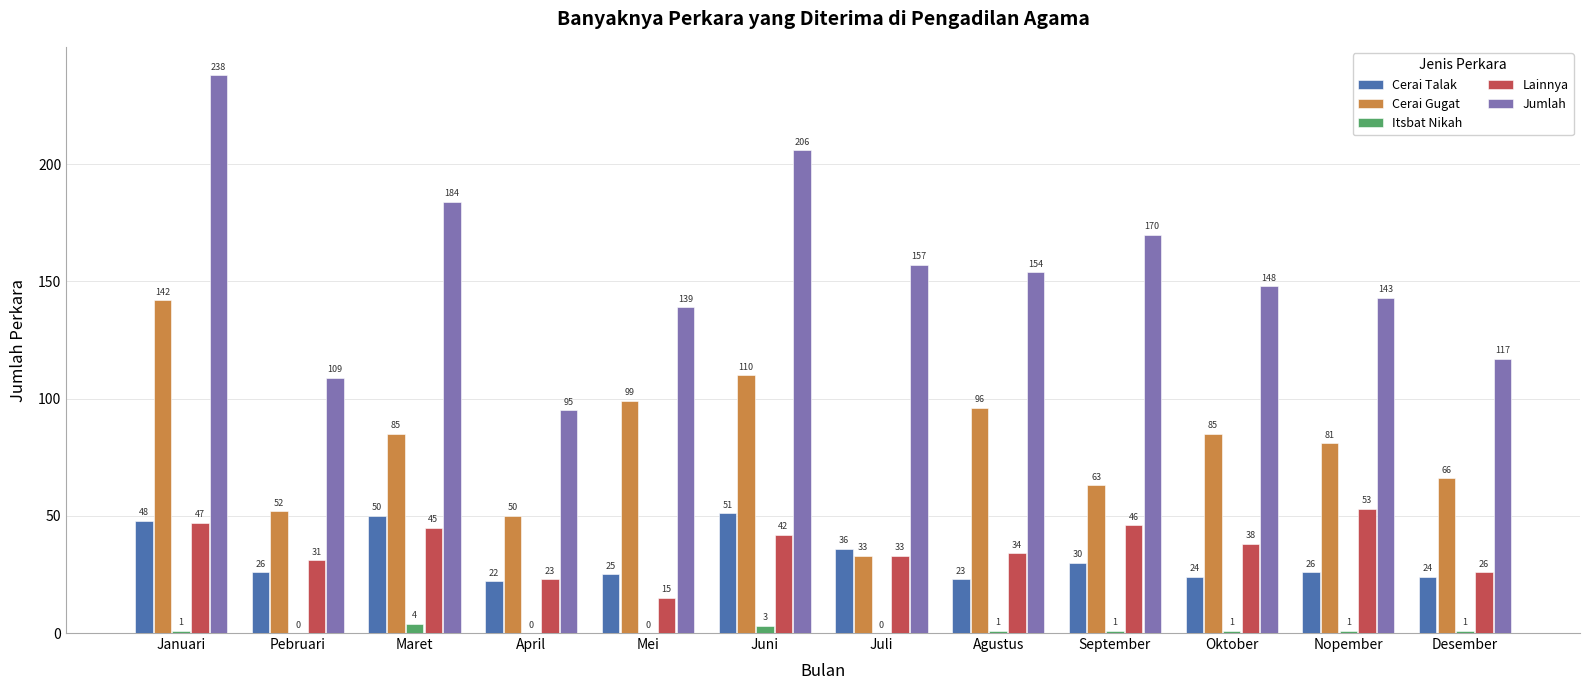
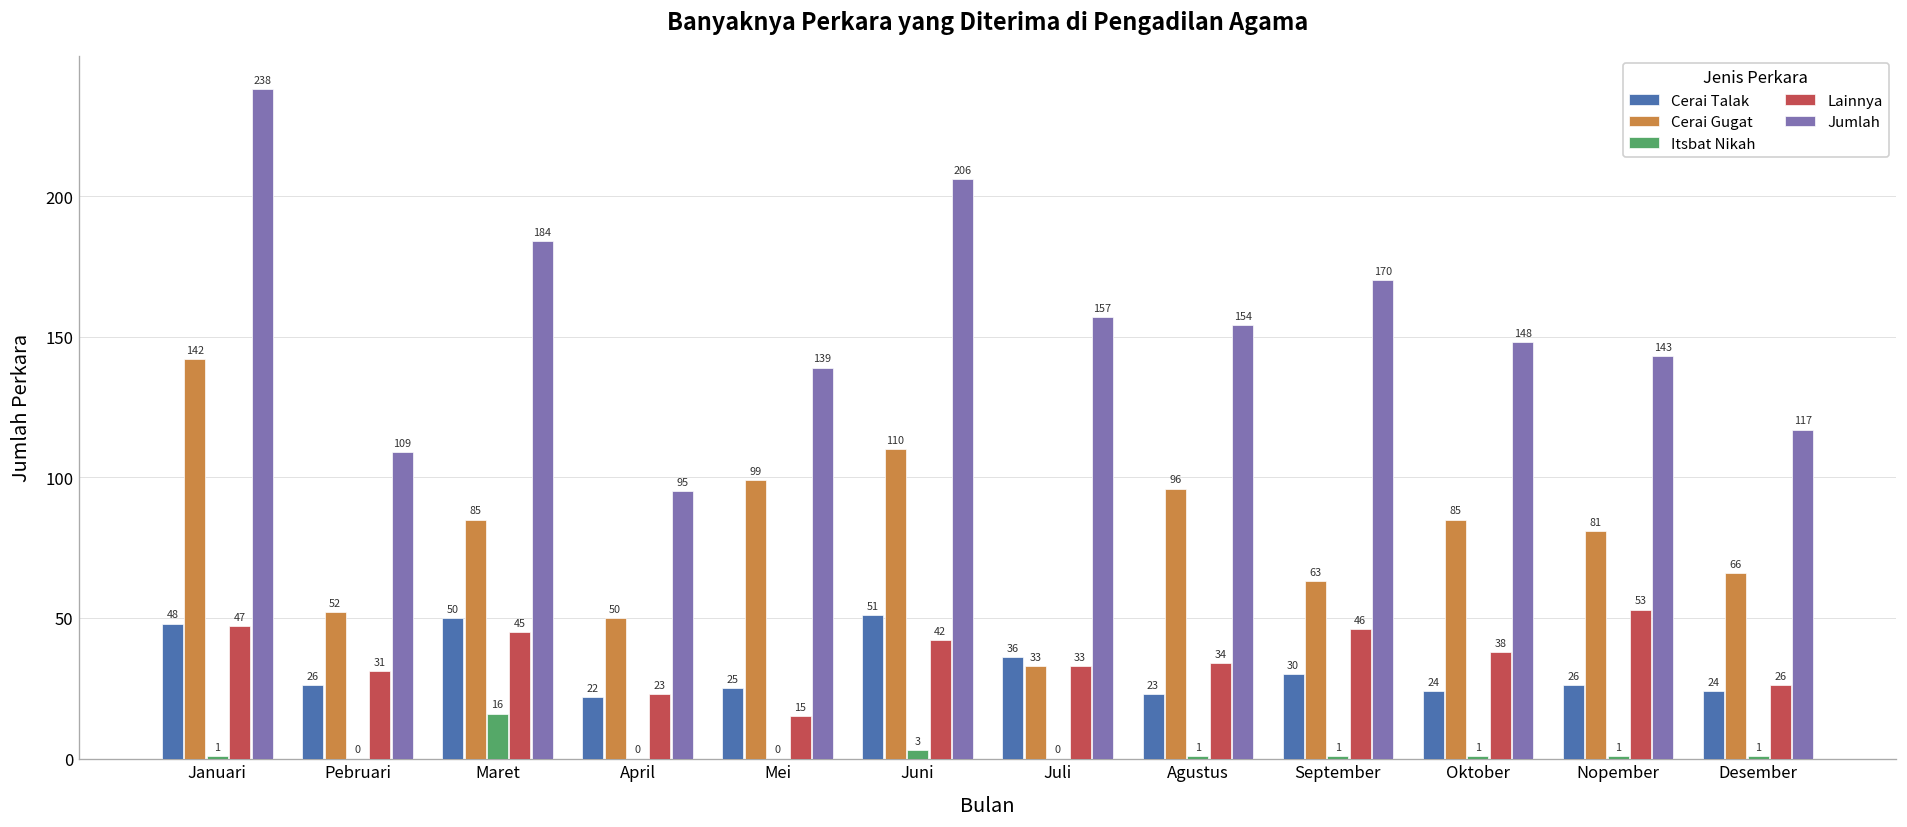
Itsbat Nikah, Maret: 4 -> 16
